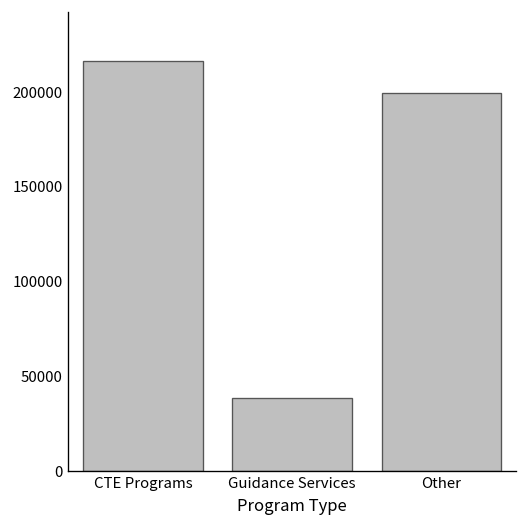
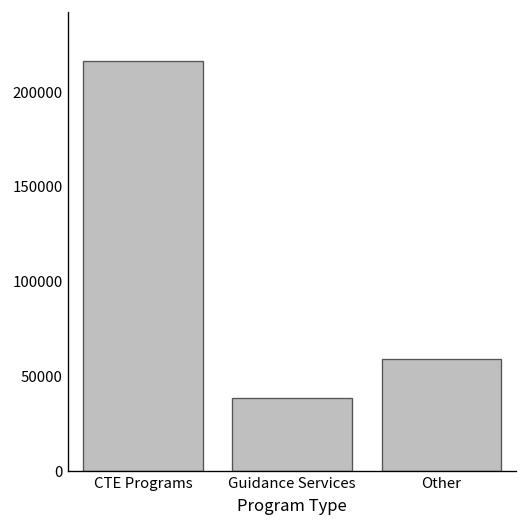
Other: 200000 -> 59000
